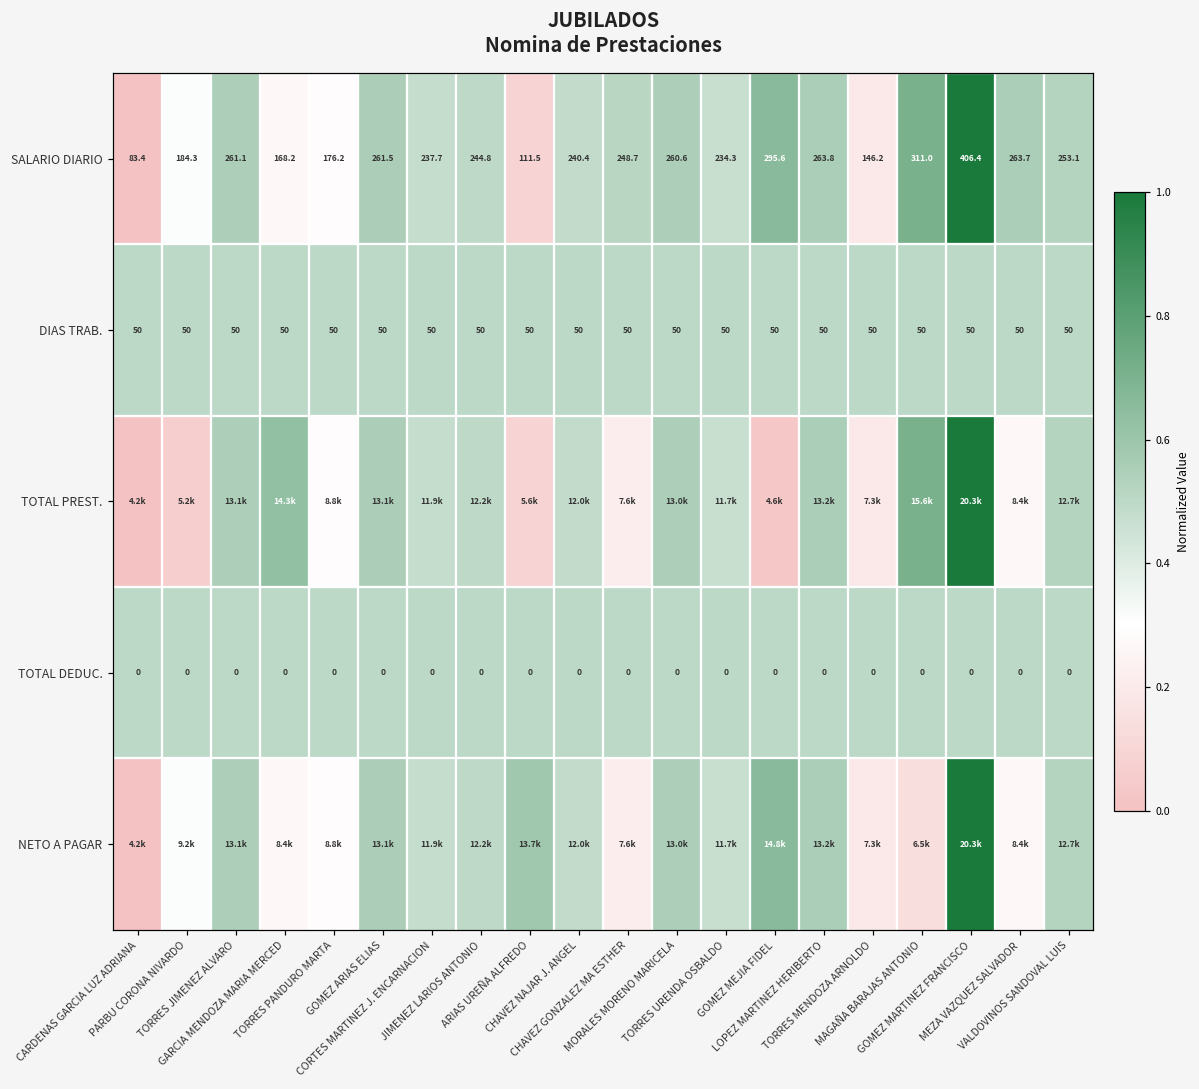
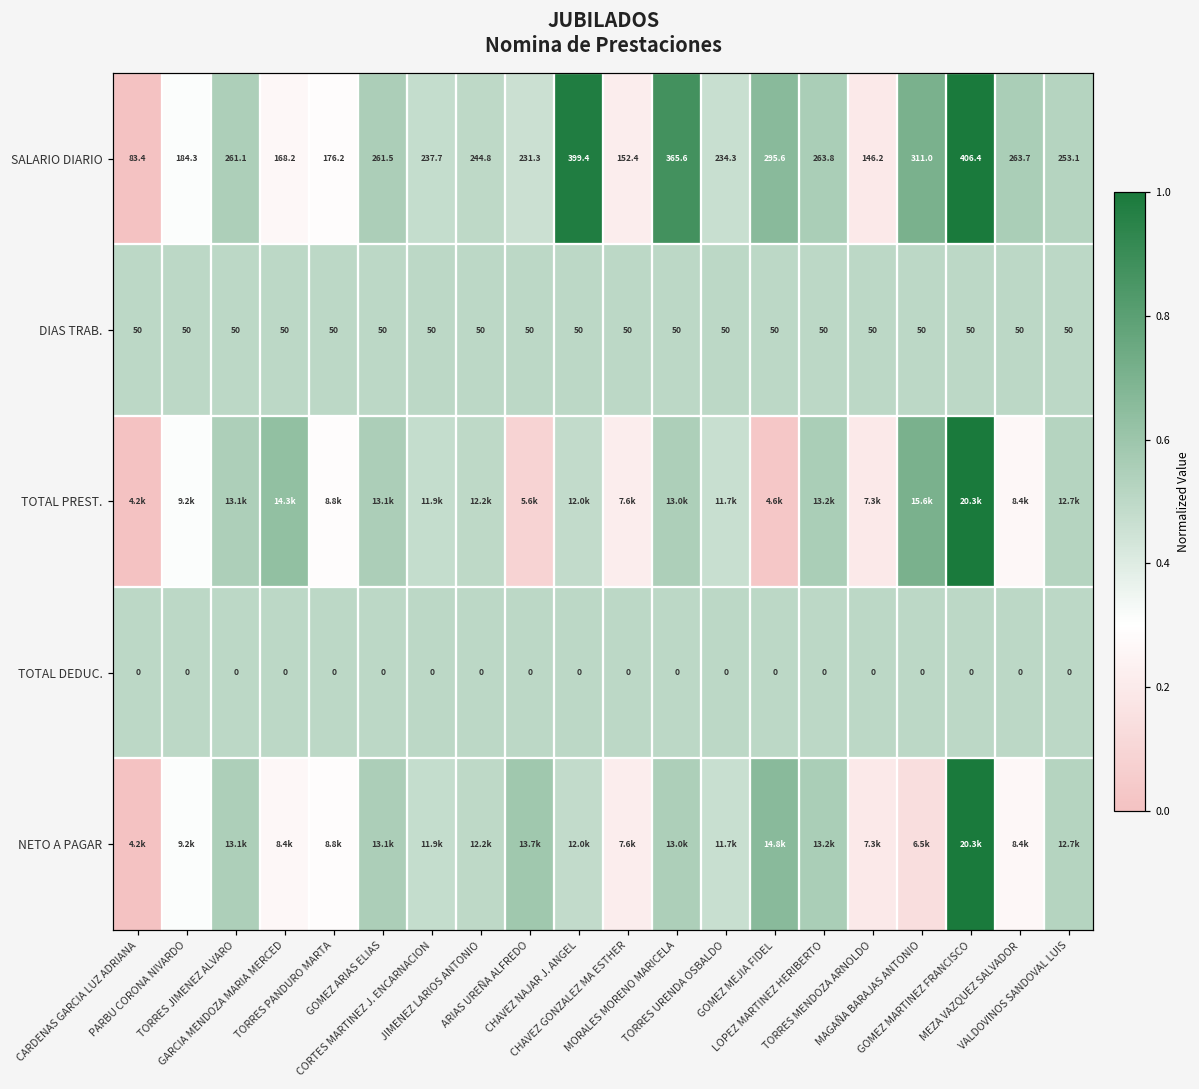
SALARIO DIARIO, ARIAS UREÑA ALFREDO: 111.5 -> 231.3
SALARIO DIARIO, CHAVEZ NAJAR J. ANGEL: 240.4 -> 399.4
SALARIO DIARIO, CHAVEZ GONZALEZ MA ESTHER: 248.7 -> 152.4
SALARIO DIARIO, MORALES MORENO MARICELA: 260.6 -> 365.6
TOTAL PREST., PARBU CORONA NIVARDO: 5.2k -> 9.2k
